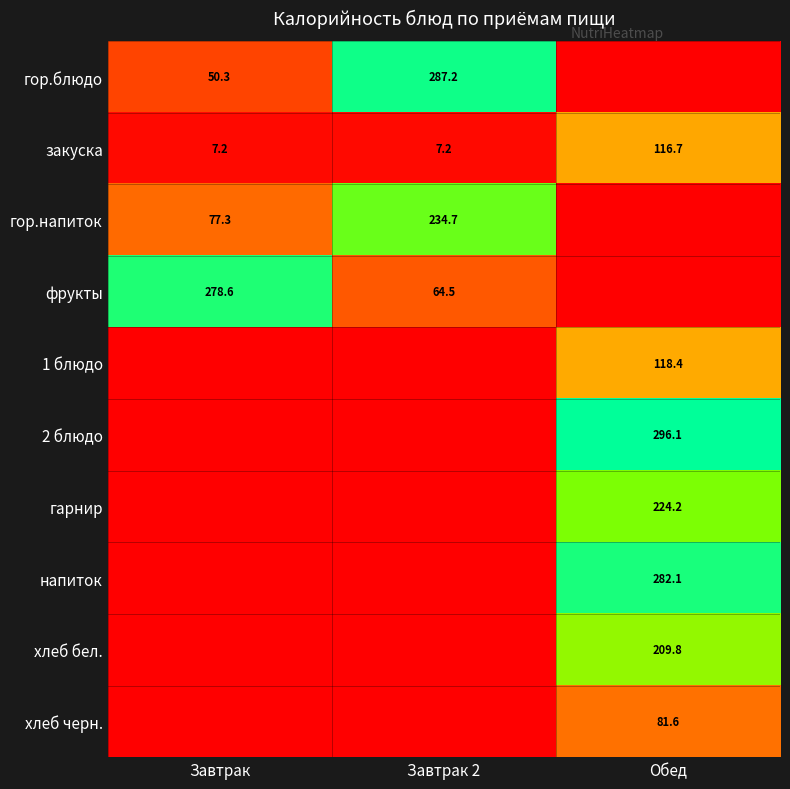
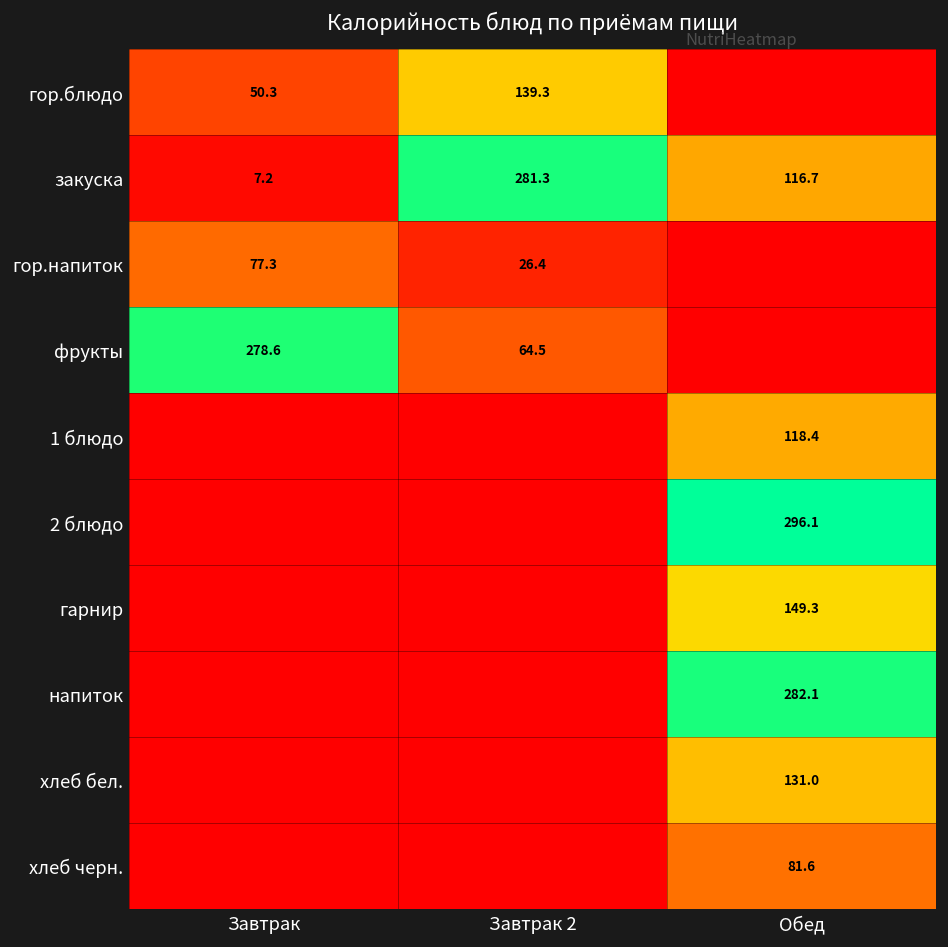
гор.блюдо, Завтрак 2: 287.2 -> 139.3
закуска, Завтрак 2: 7.2 -> 281.3
гор.напиток, Завтрак 2: 234.7 -> 26.4
гарнир, Обед: 224.2 -> 149.3
хлеб бел., Обед: 209.8 -> 131.0
